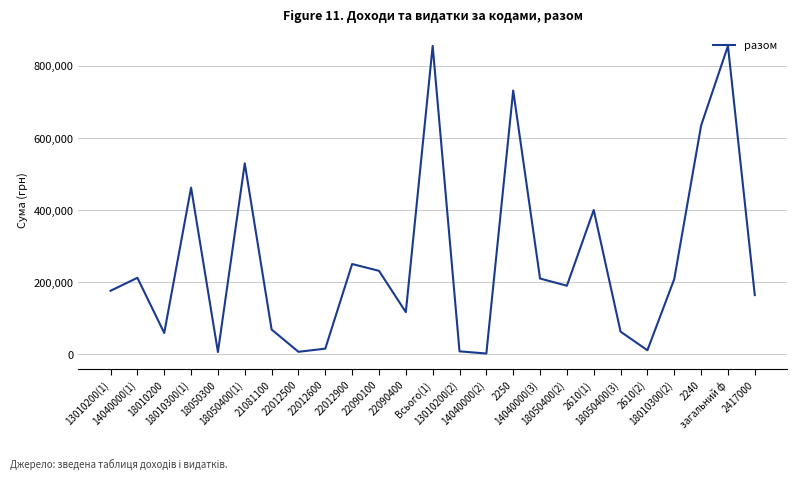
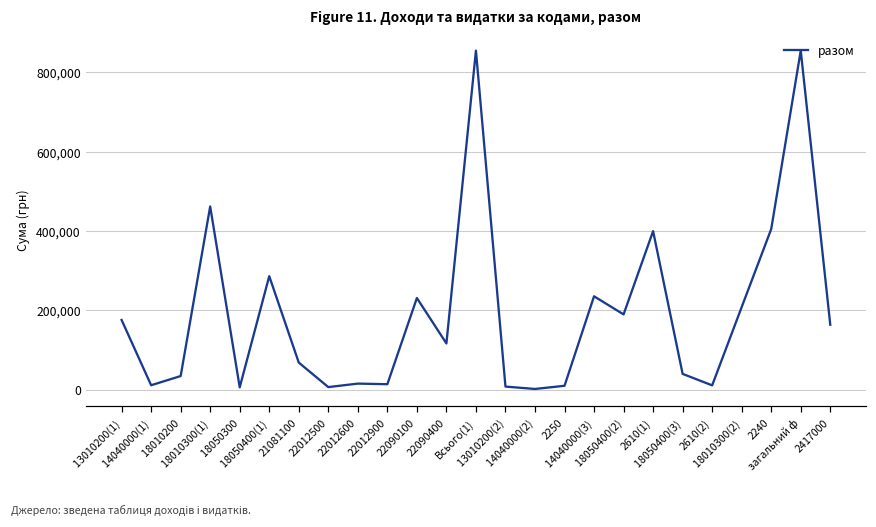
14040000(1): 210,000 -> 10,000
18010200: 60,000 -> 30,000
18050400(1): 530,000 -> 290,000
22012900: 250,000 -> 10,000
2250: 730,000 -> 10,000
14040000(3): 210,000 -> 240,000
18050400(3): 60,000 -> 40,000
2240: 630,000 -> 410,000
